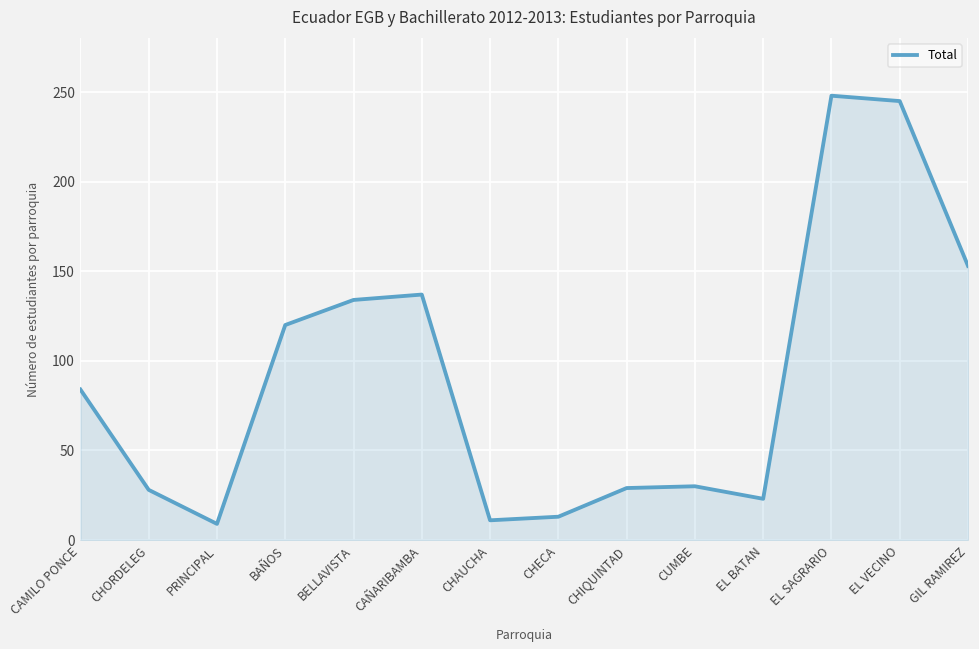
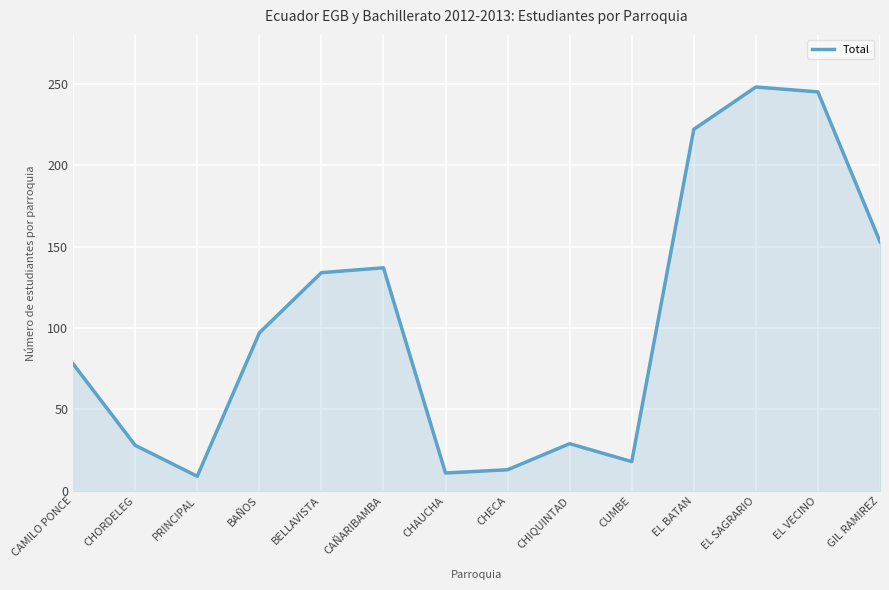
CAMILO PONCE: 84 -> 78
BAÑOS: 120 -> 97
CUMBE: 30 -> 18
EL BATAN: 23 -> 222
